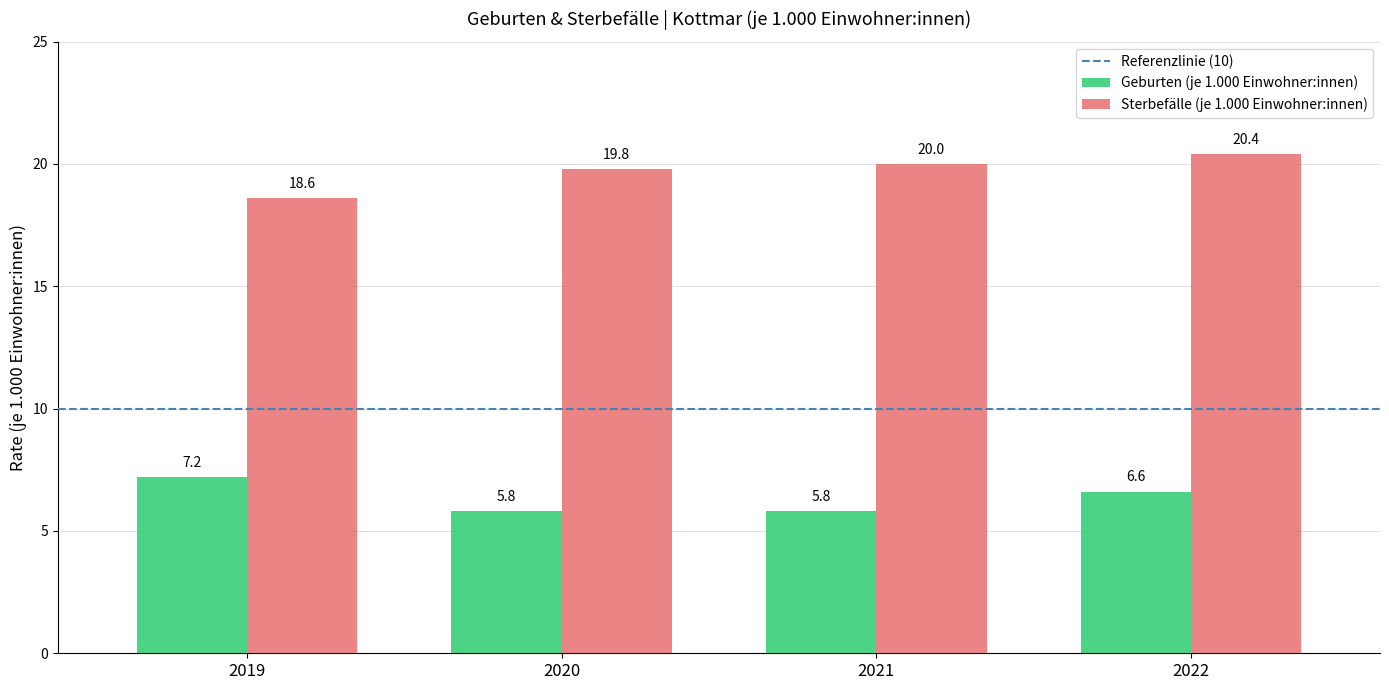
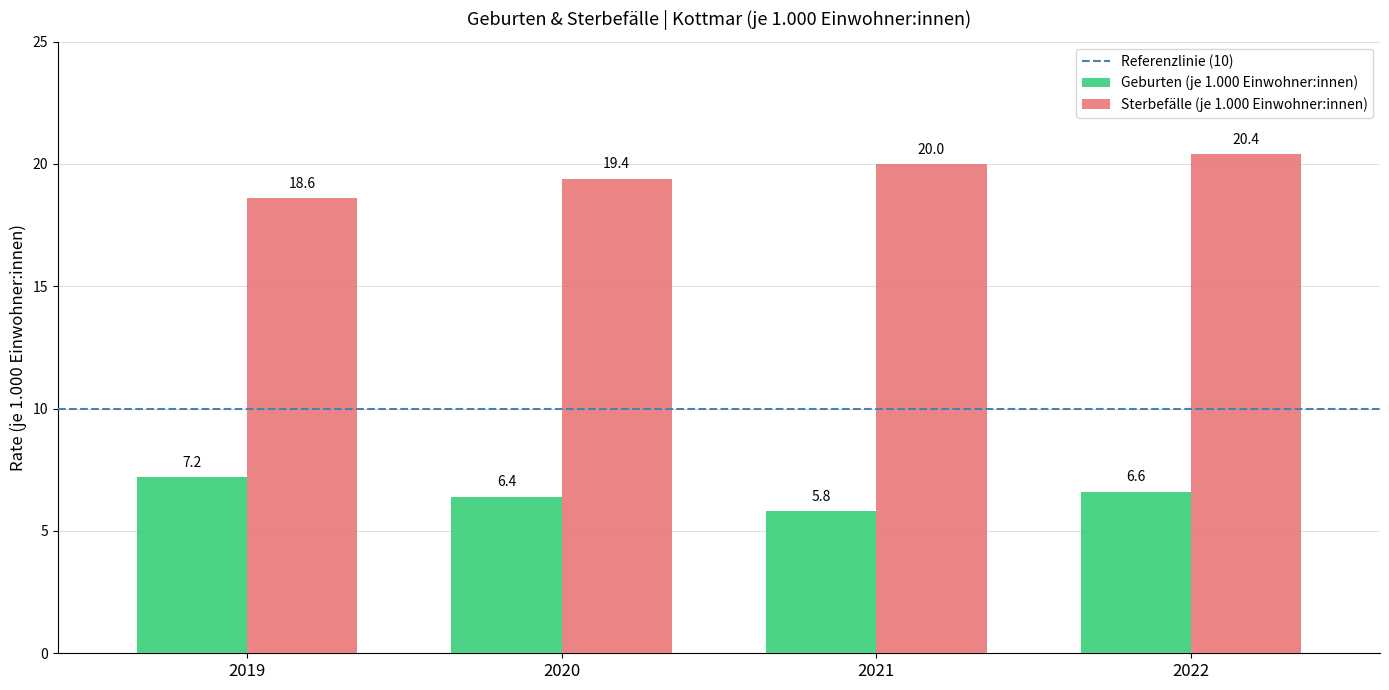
Geburten (je 1.000 Einwohner:innen), 2020: 5.8 -> 6.4
Sterbefälle (je 1.000 Einwohner:innen), 2020: 19.8 -> 19.4
